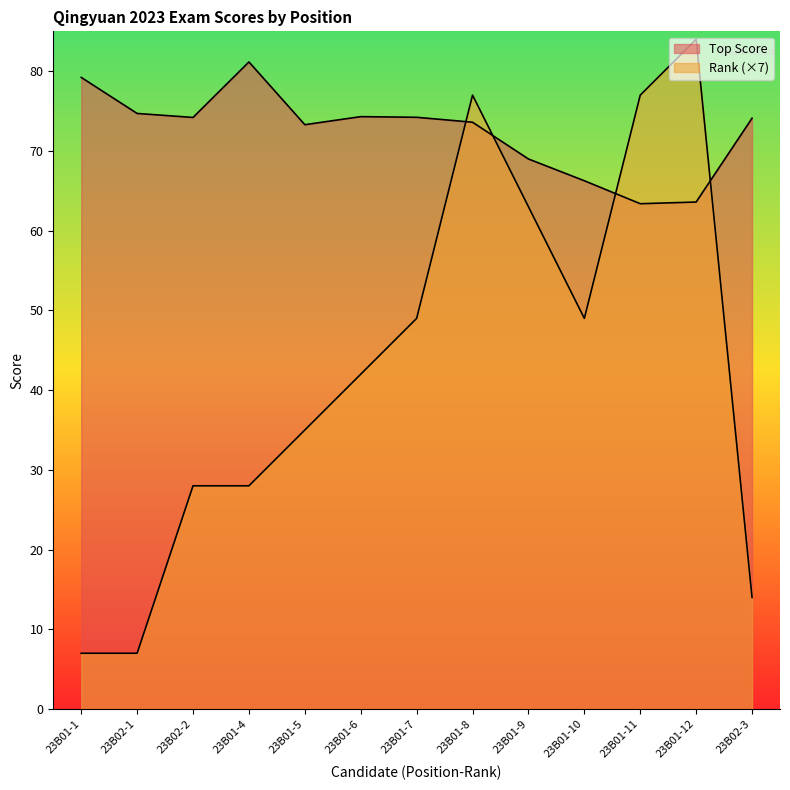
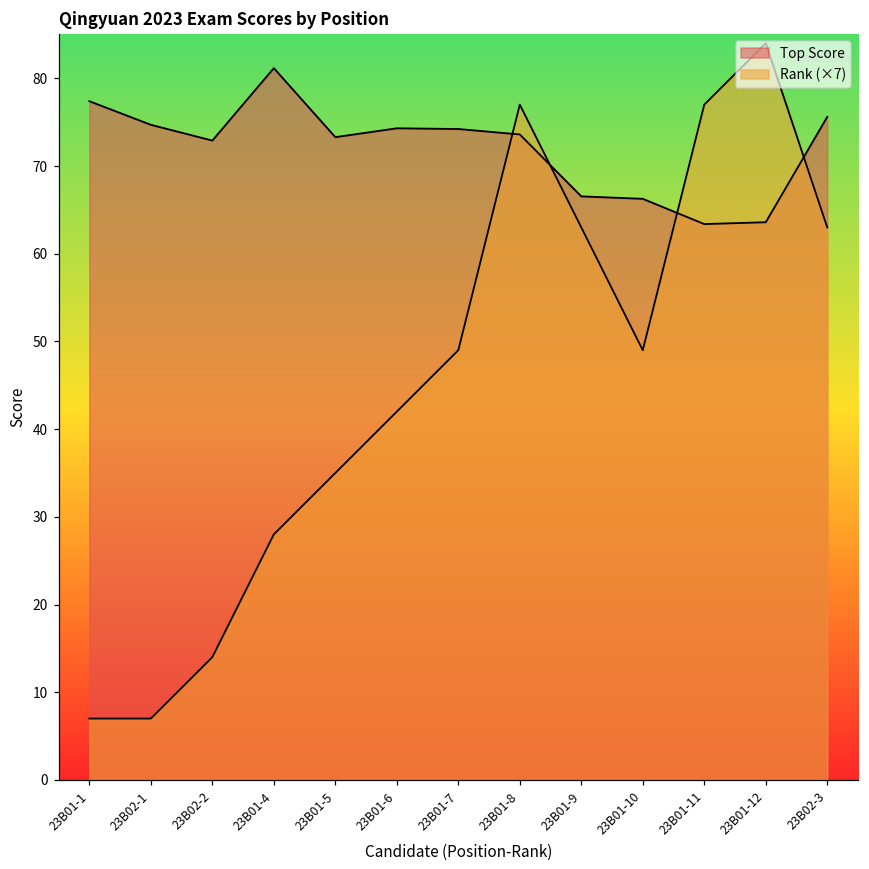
Top Score, 23B01-1: 79 -> 77
Top Score, 23B02-2: 74 -> 73
Rank (×7), 23B02-2: 28 -> 14
Top Score, 23B01-9: 69 -> 67
Top Score, 23B02-3: 74 -> 76
Rank (×7), 23B02-3: 14 -> 63
